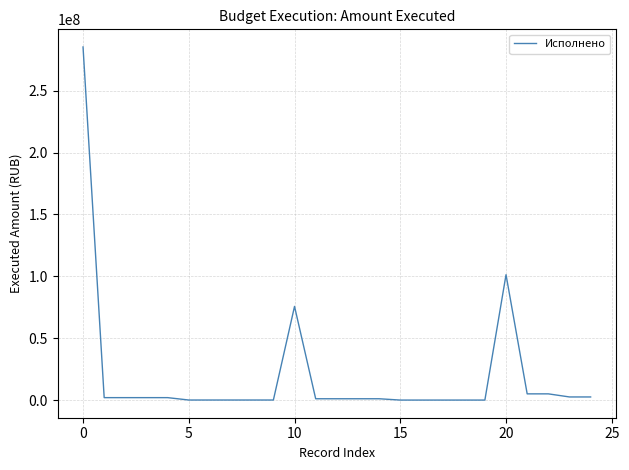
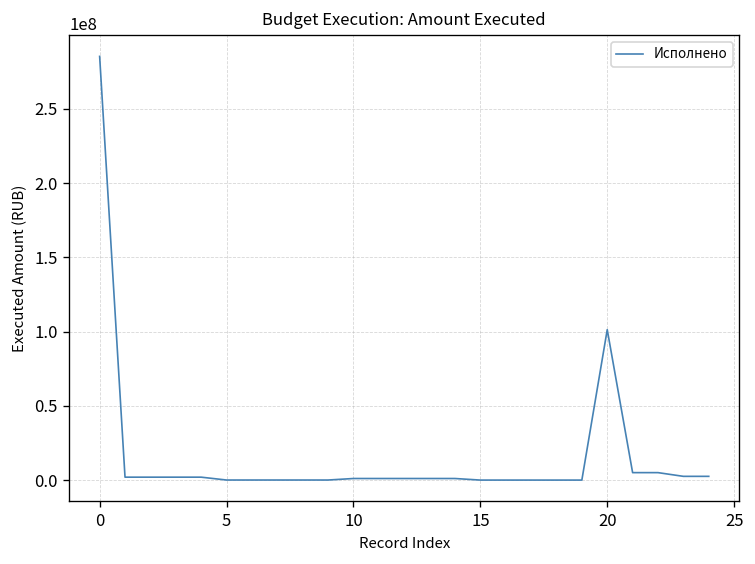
10: 76000000 -> 1000000
